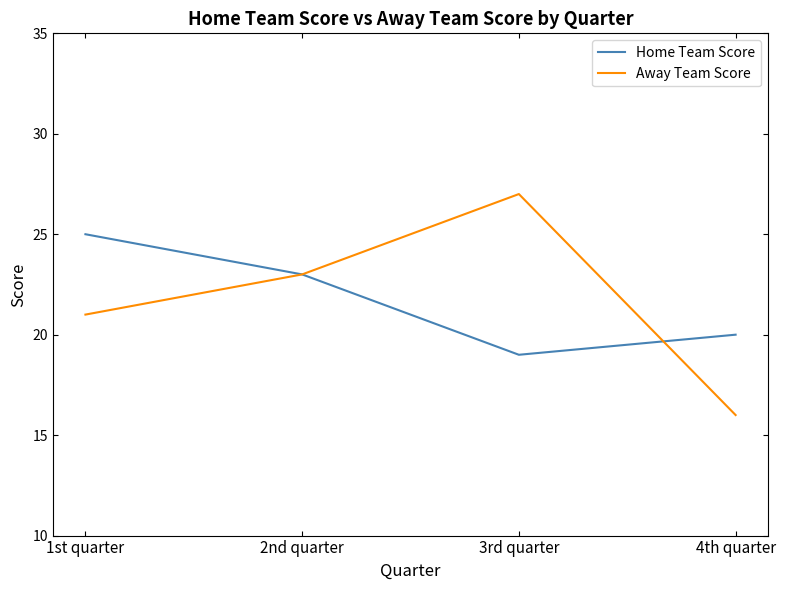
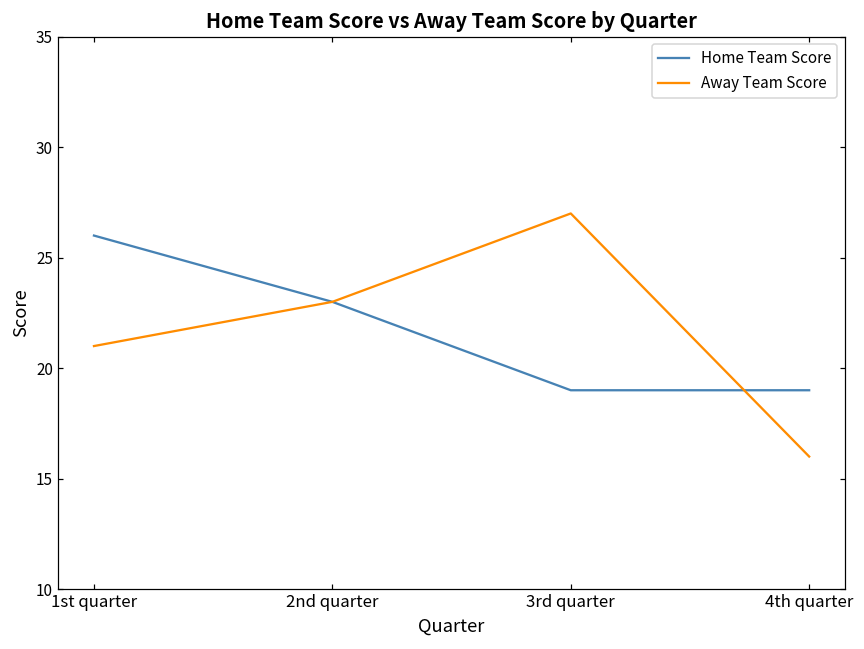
Home Team Score, 1st quarter: 25 -> 26
Home Team Score, 4th quarter: 20 -> 19
